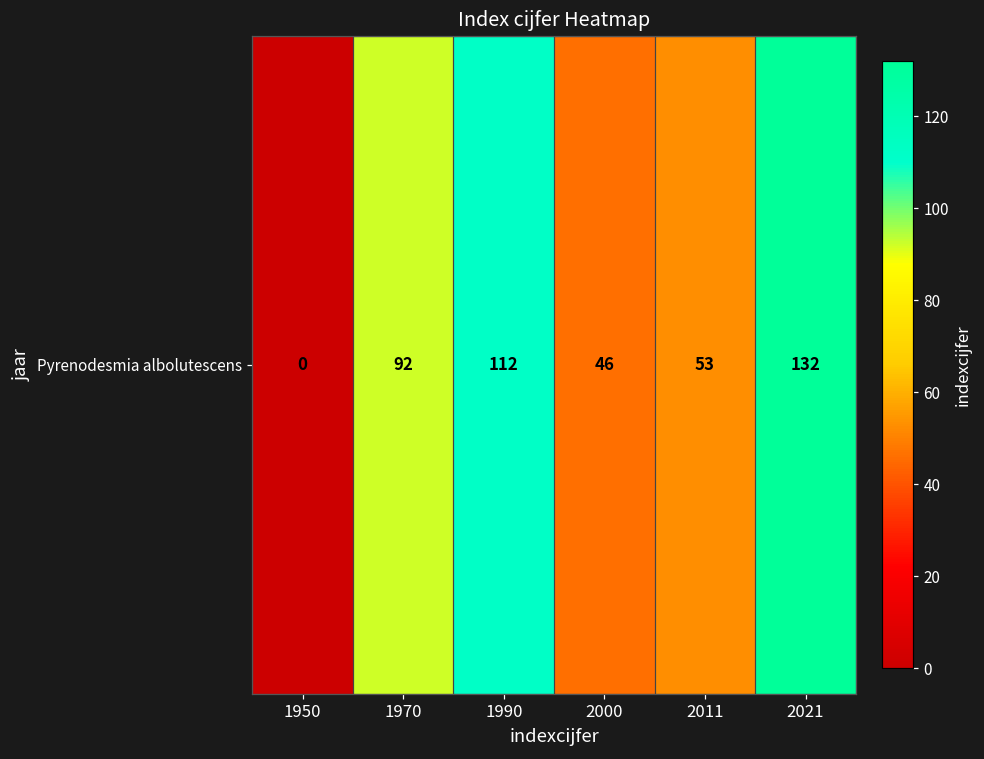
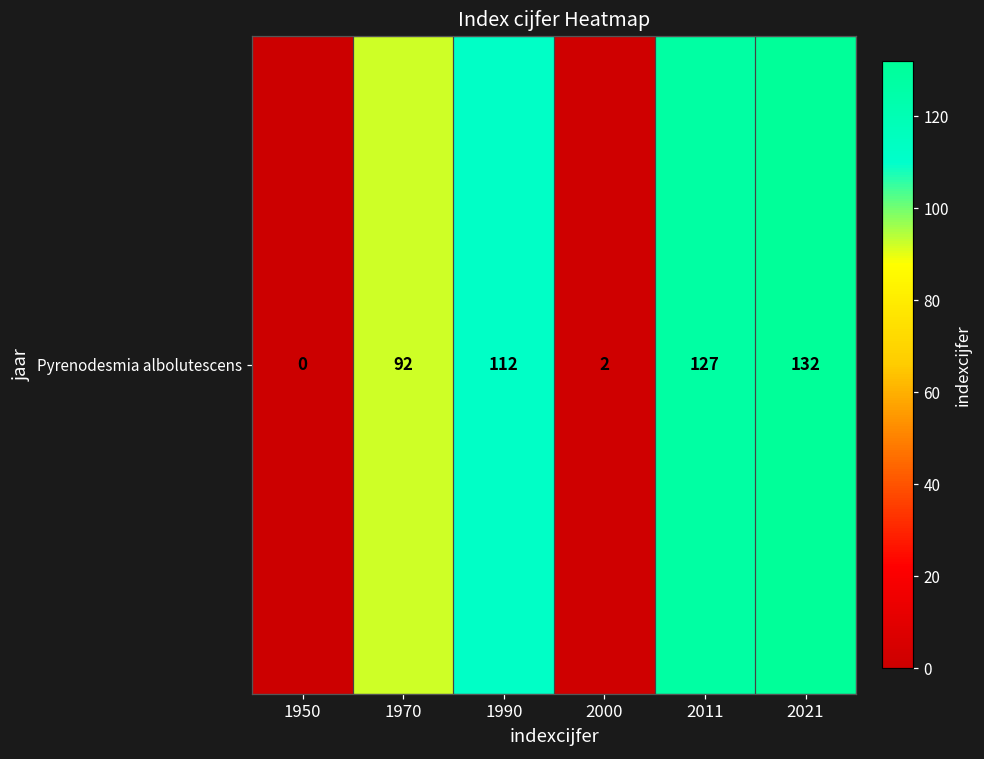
Pyrenodesmia albolutescens, 2000: 46 -> 2
Pyrenodesmia albolutescens, 2011: 53 -> 127
